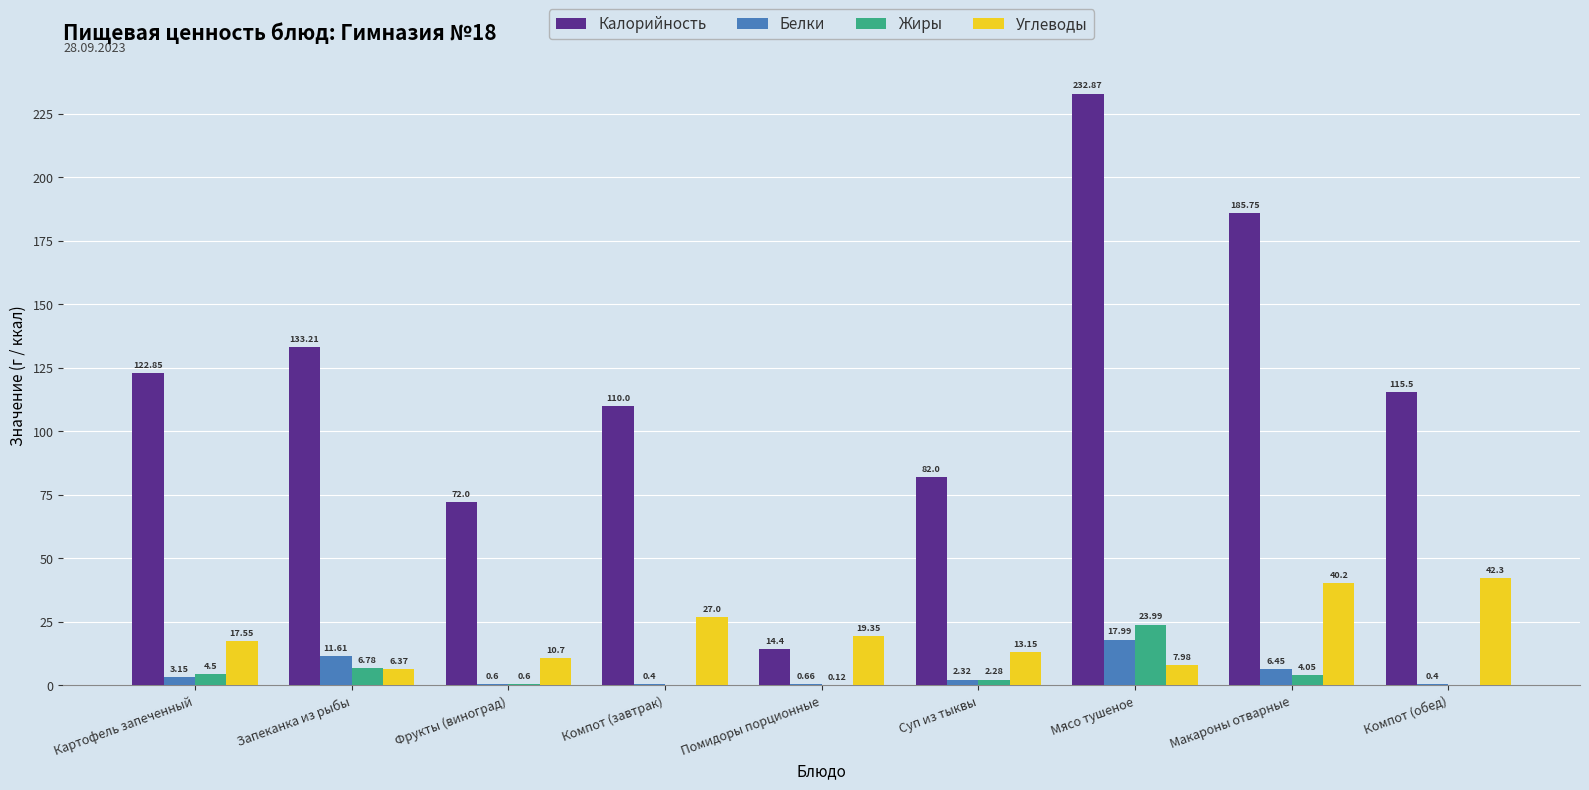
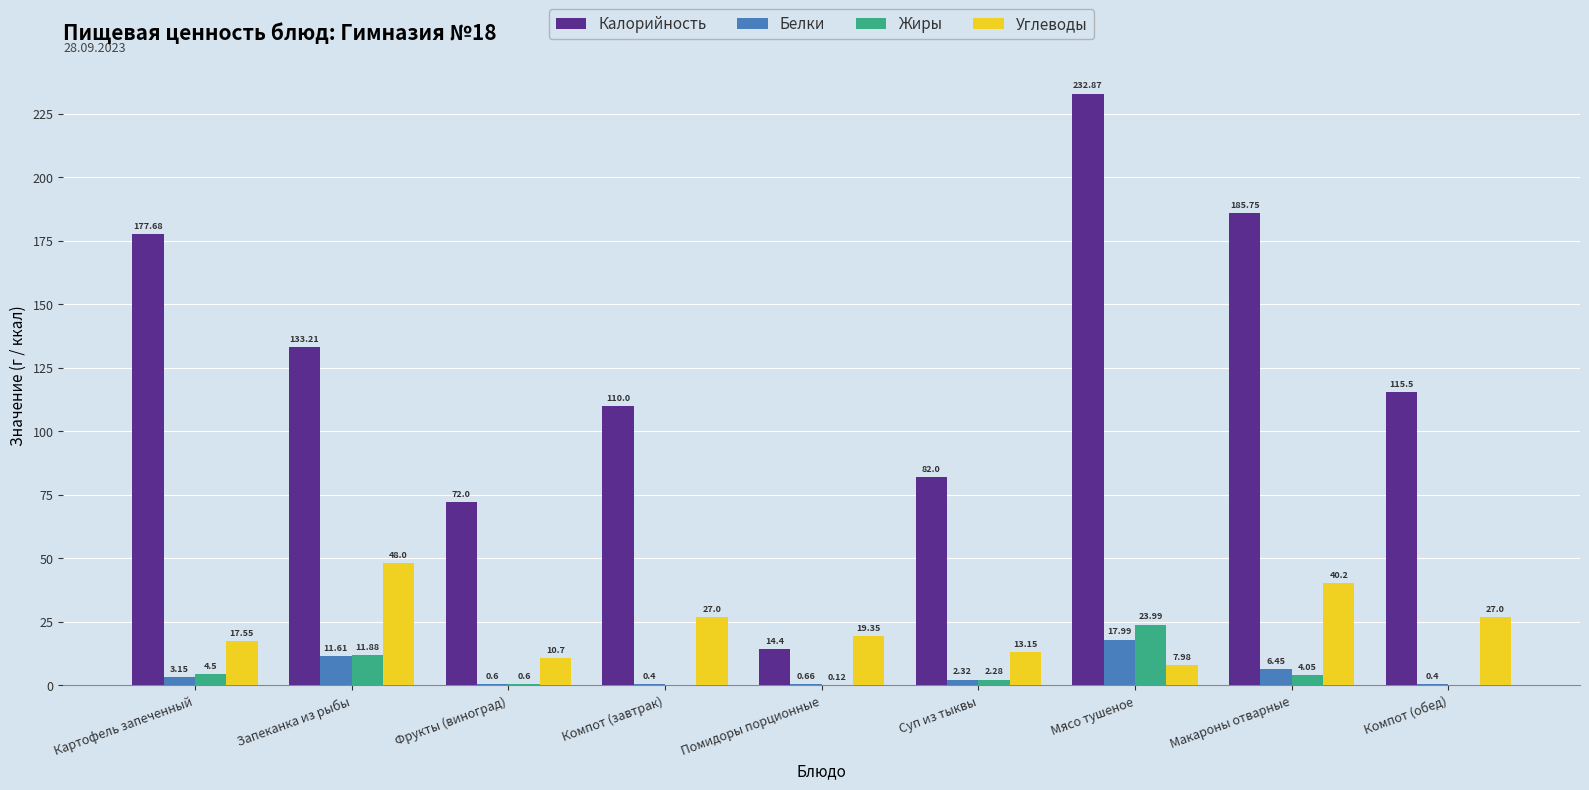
Калорийность, Картофель запеченный: 122.85 -> 177.68
Жиры, Запеканка из рыбы: 6.78 -> 11.88
Углеводы, Запеканка из рыбы: 6.37 -> 48.0
Углеводы, Компот (обед): 42.3 -> 27.0
